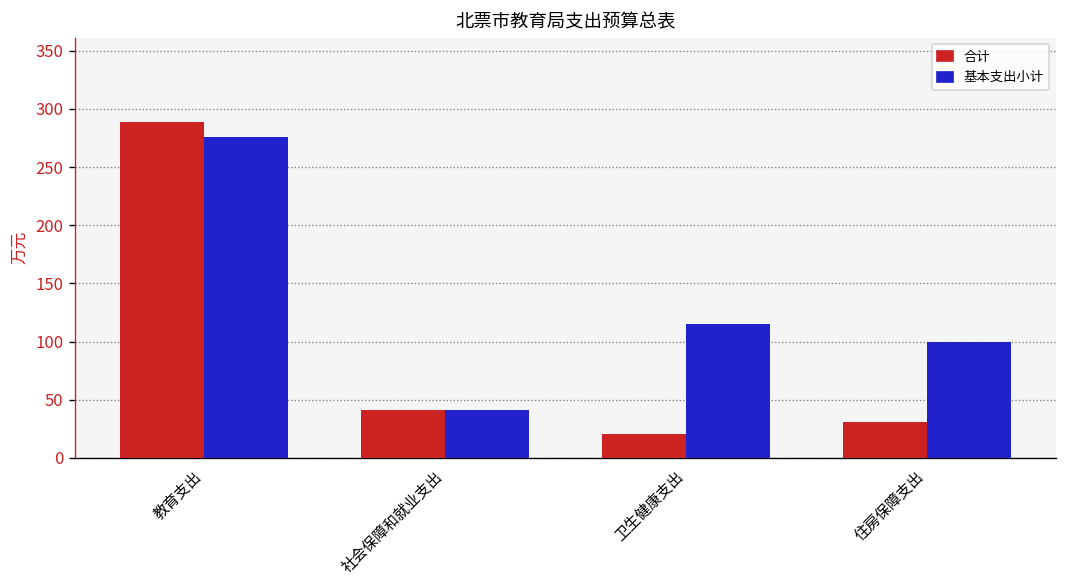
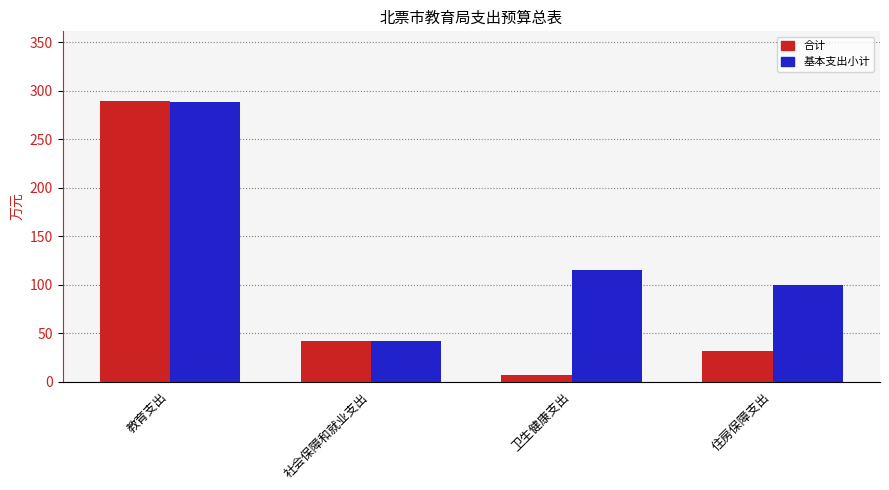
基本支出小计, 教育支出: 280 -> 290
合计, 卫生健康支出: 20 -> 10
